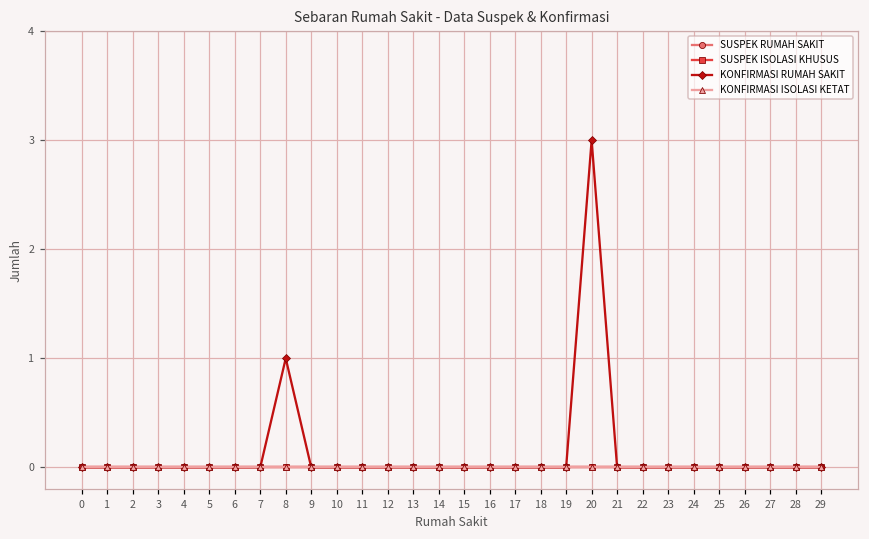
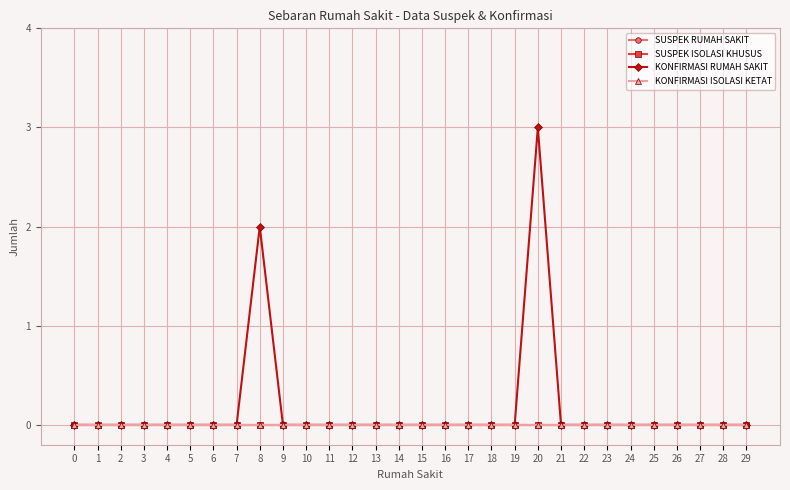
KONFIRMASI RUMAH SAKIT, 8: 1 -> 2
